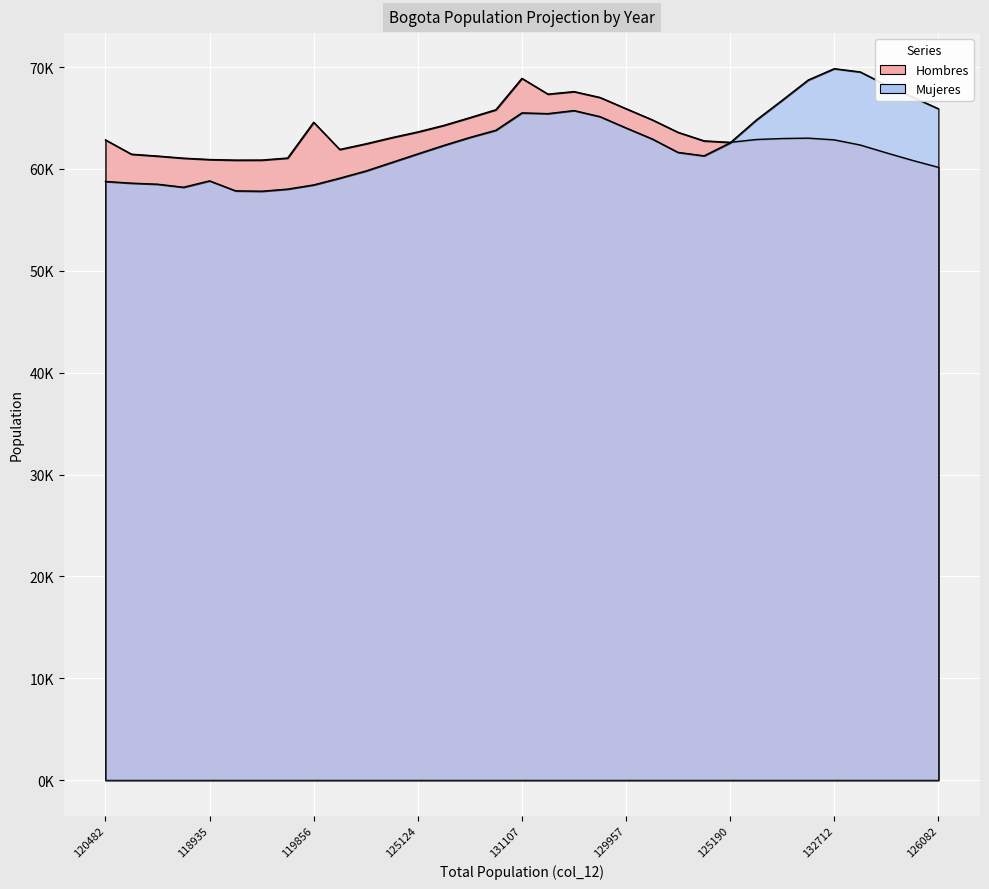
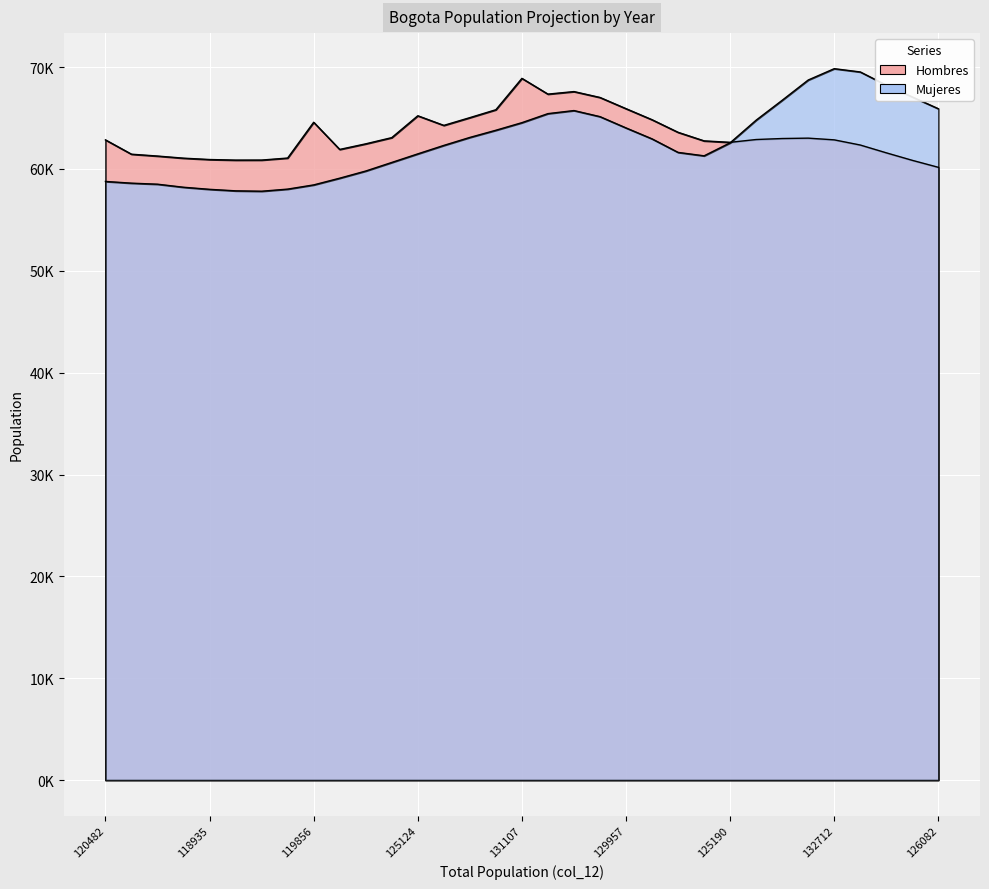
Mujeres, 118935: 58800 -> 58000
Hombres, 125124: 63600 -> 65200
Mujeres, 131107: 65500 -> 64500
